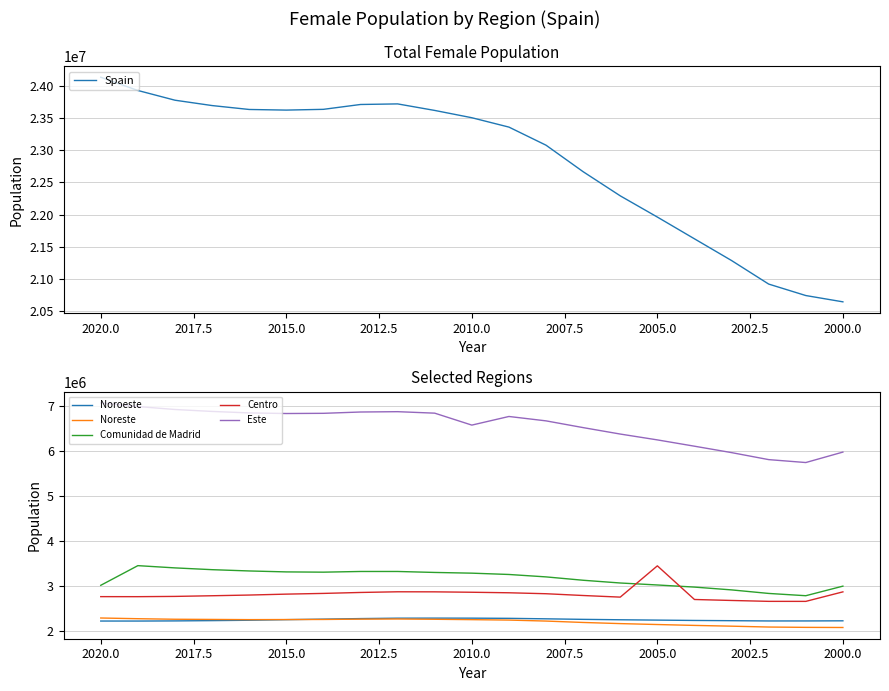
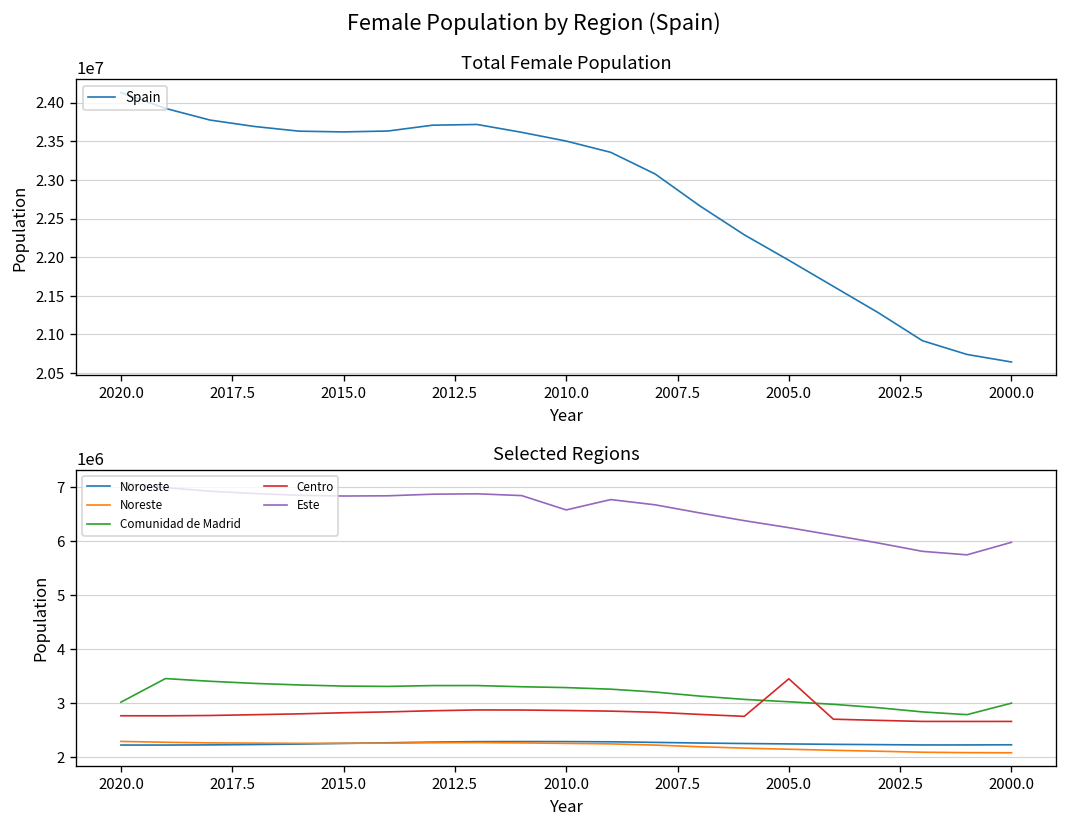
Selected Regions, Centro, 2000.0: 2900000 -> 2700000
